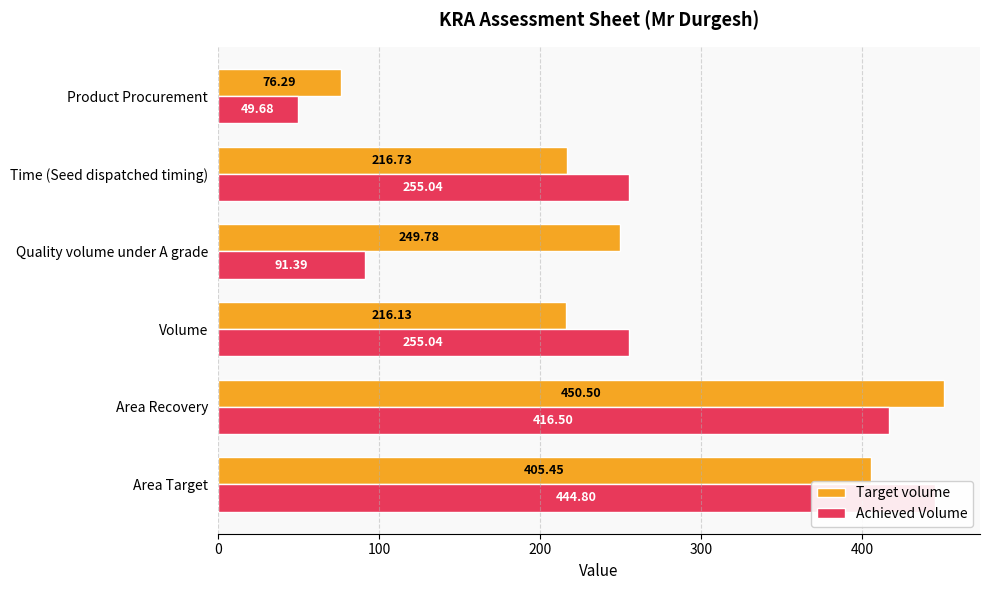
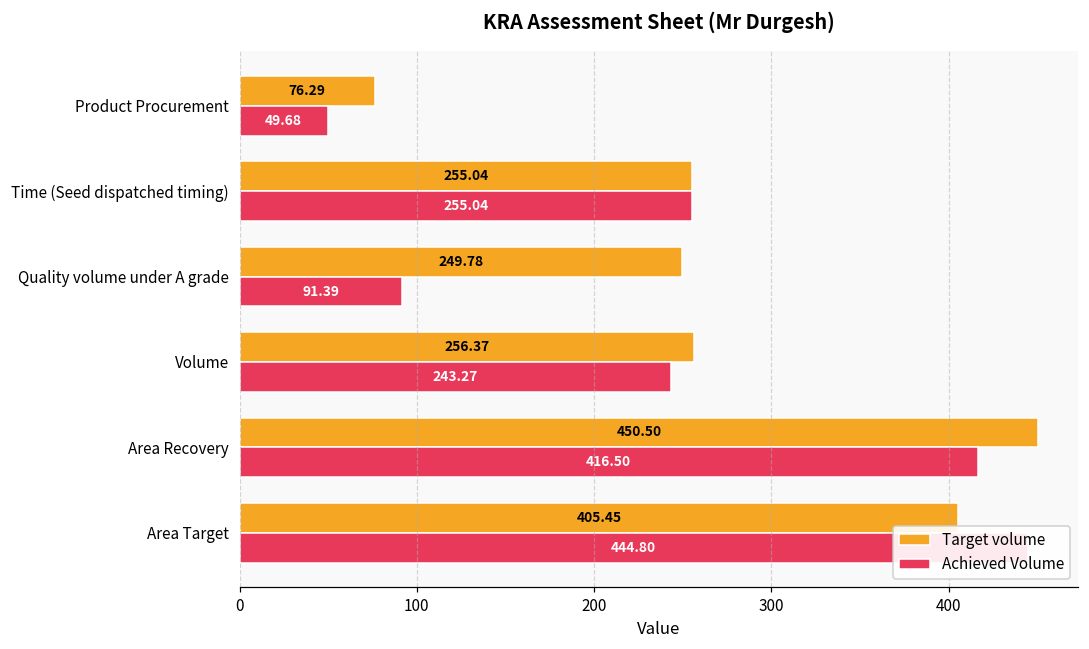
Target volume, Time (Seed dispatched timing): 216.73 -> 255.04
Target volume, Volume: 216.13 -> 256.37
Achieved Volume, Volume: 255.04 -> 243.27
